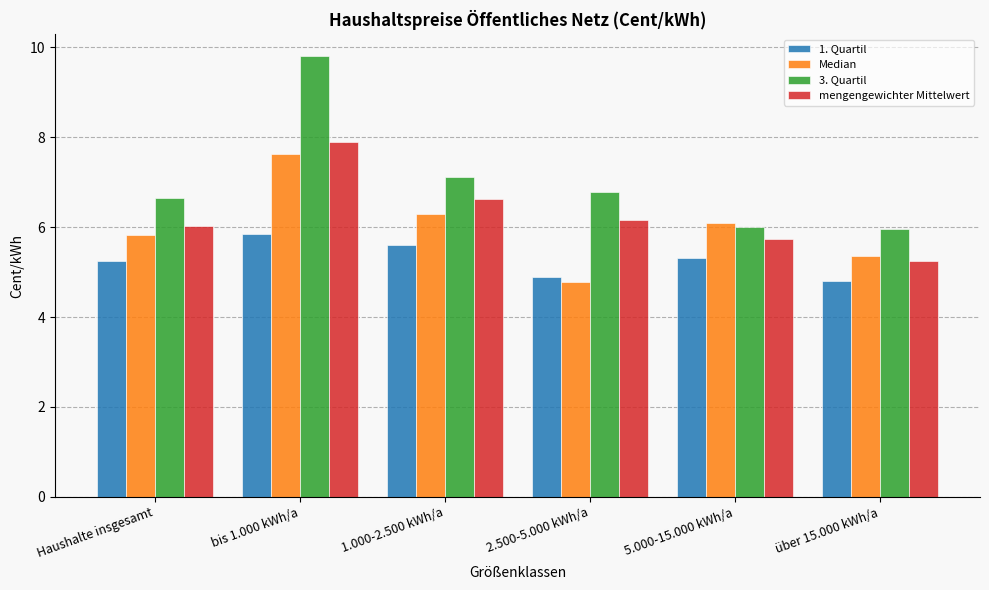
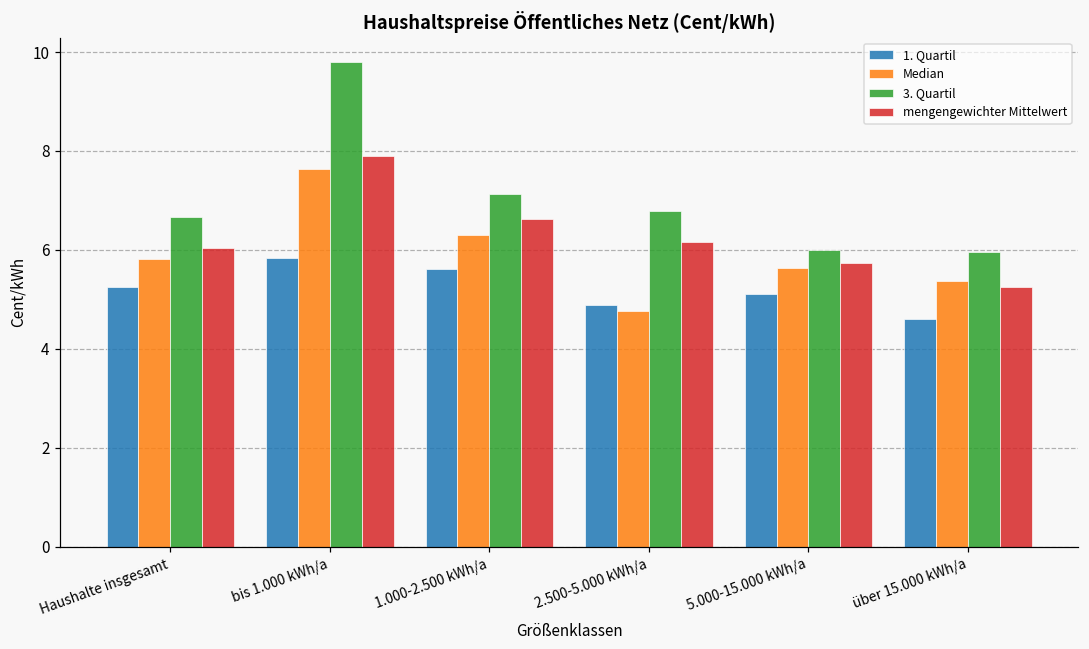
1. Quartil, 5.000-15.000 kWh/a: 5.3 -> 5.1
Median, 5.000-15.000 kWh/a: 6.1 -> 5.6
1. Quartil, über 15.000 kWh/a: 4.8 -> 4.6
